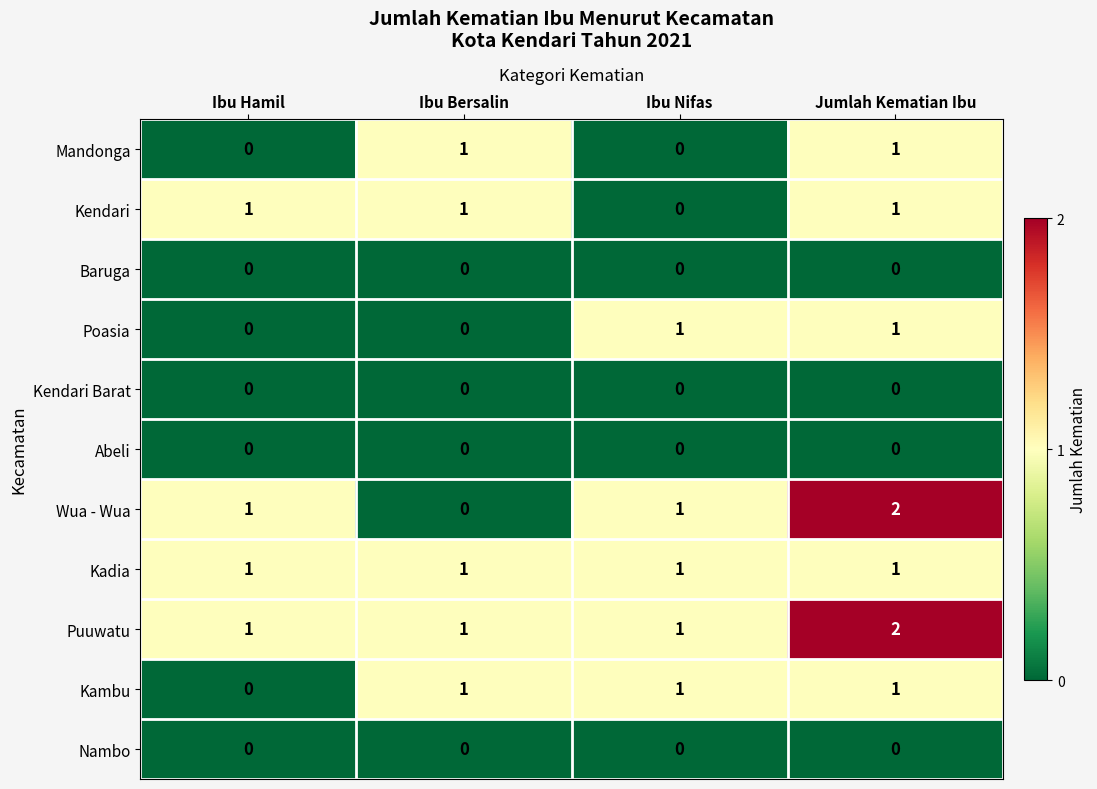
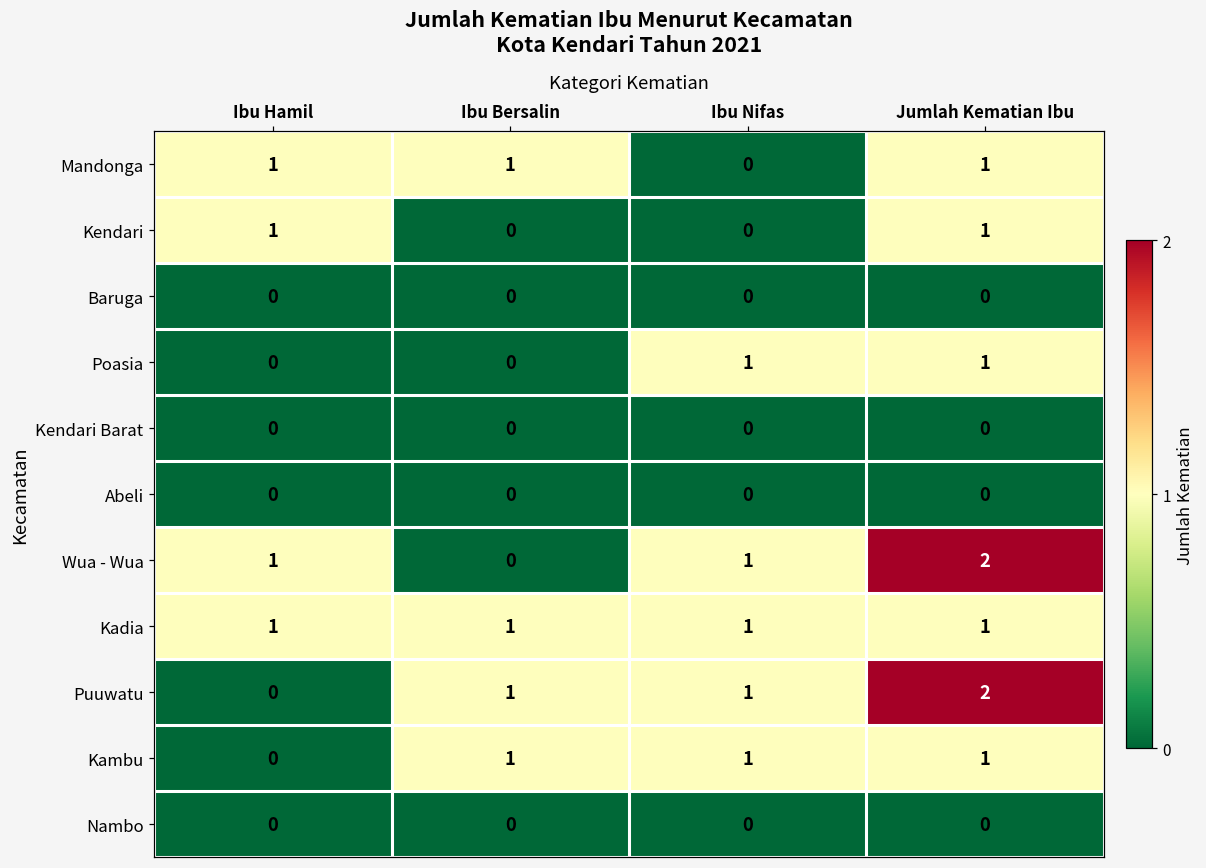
Mandonga, Ibu Hamil: 0 -> 1
Kendari, Ibu Bersalin: 1 -> 0
Puuwatu, Ibu Hamil: 1 -> 0
